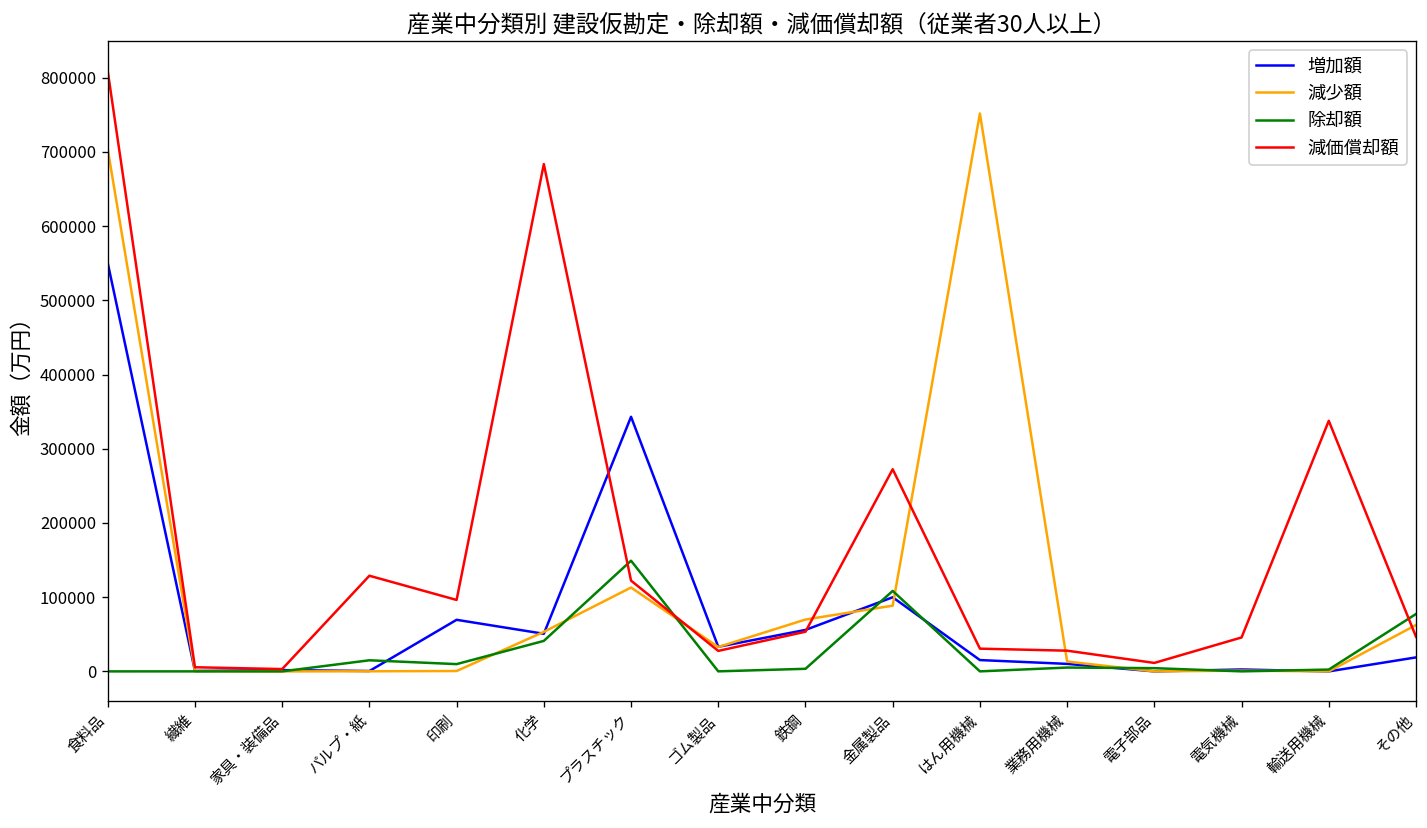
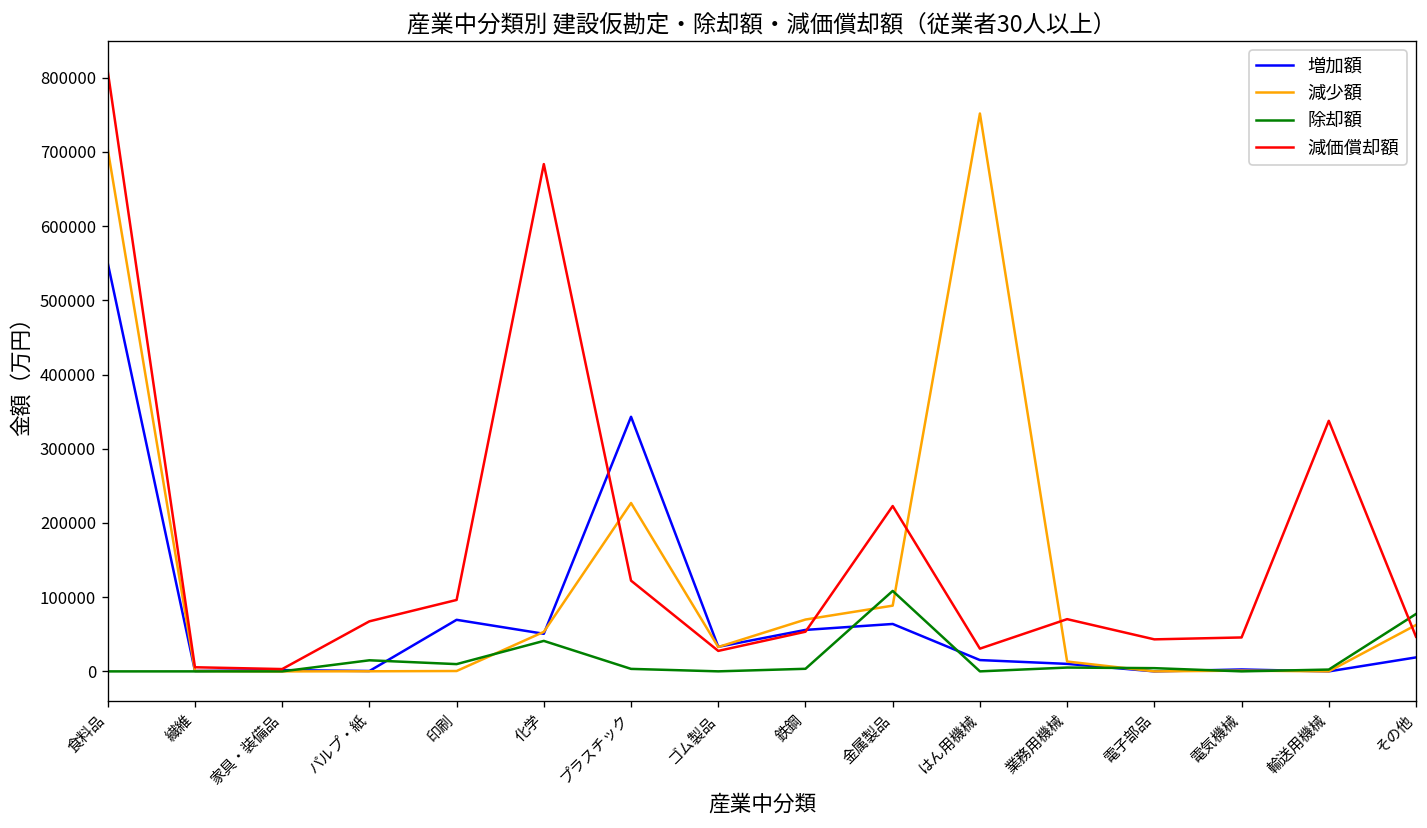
減価償却額, パルプ・紙: 130000 -> 70000
減少額, プラスチック: 110000 -> 230000
除却額, プラスチック: 150000 -> 0
増加額, 金属製品: 100000 -> 60000
減価償却額, 金属製品: 270000 -> 220000
減価償却額, 業務用機械: 30000 -> 70000
減価償却額, 電子部品: 10000 -> 40000
